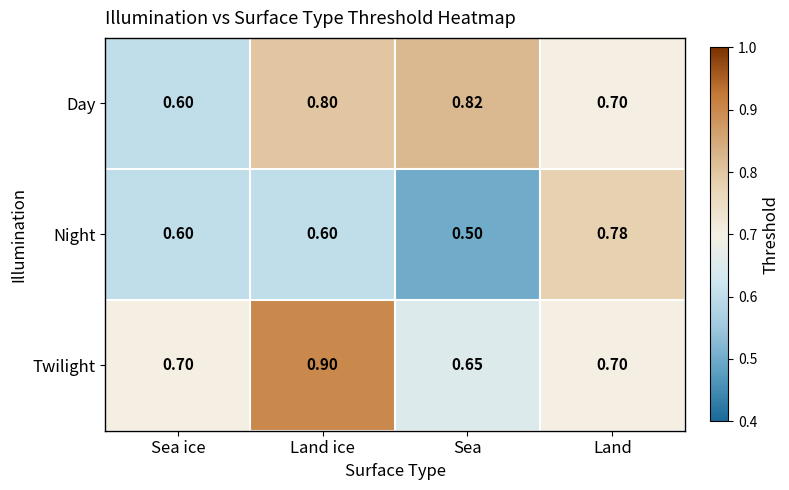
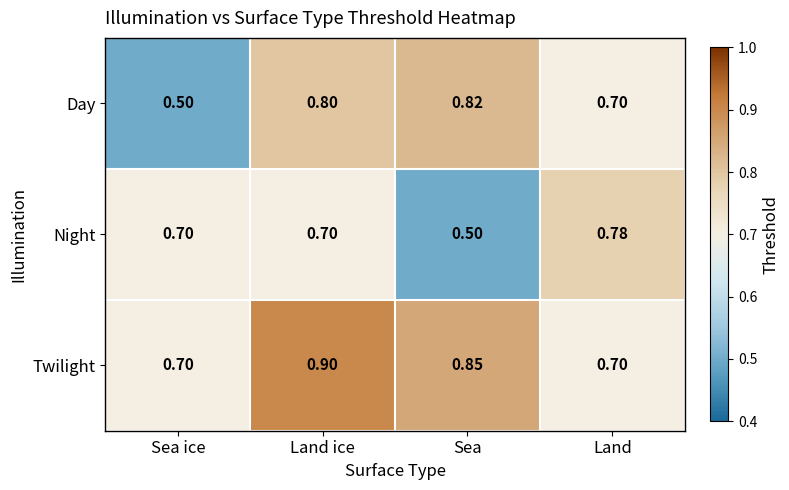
Day, Sea ice: 0.60 -> 0.50
Night, Sea ice: 0.60 -> 0.70
Night, Land ice: 0.60 -> 0.70
Twilight, Sea: 0.65 -> 0.85
